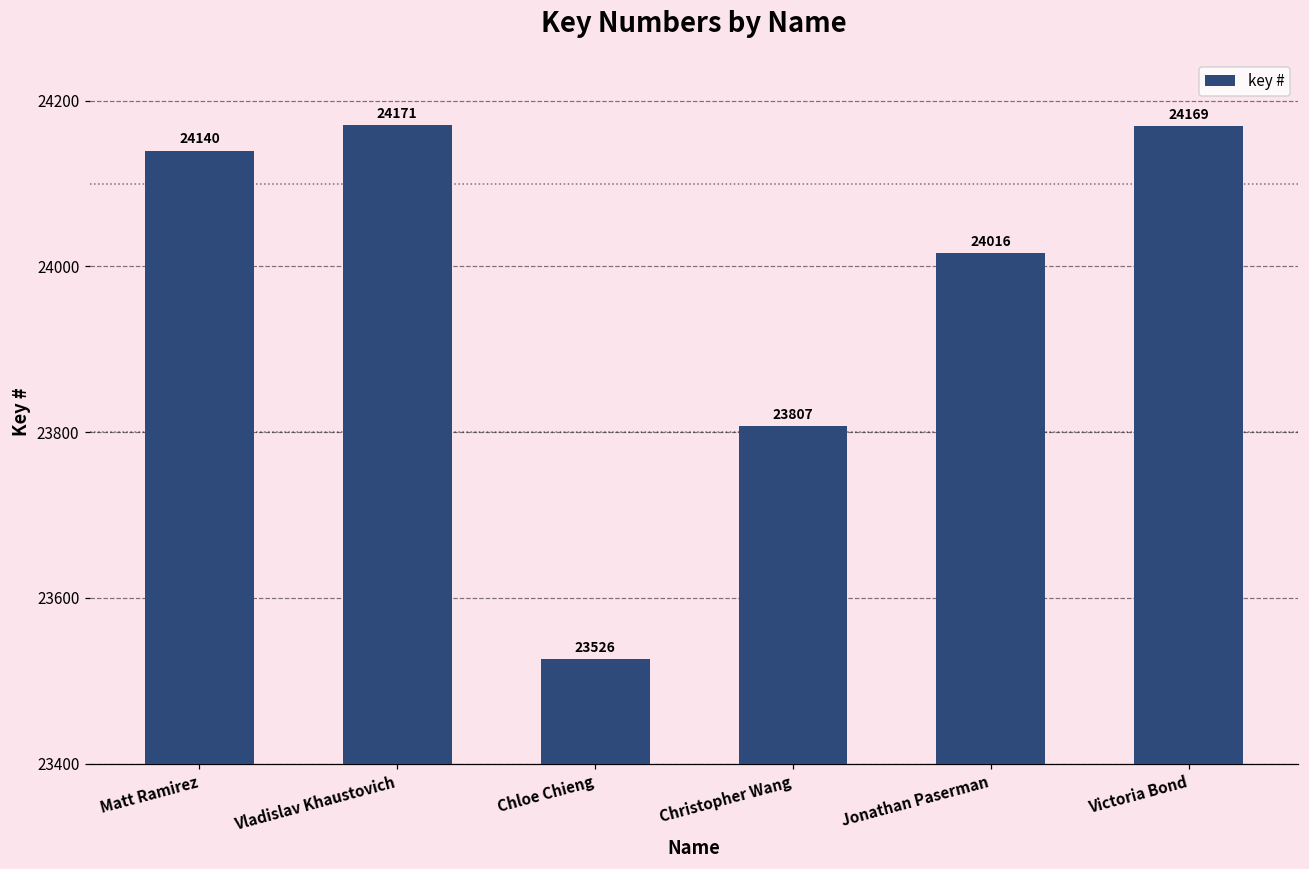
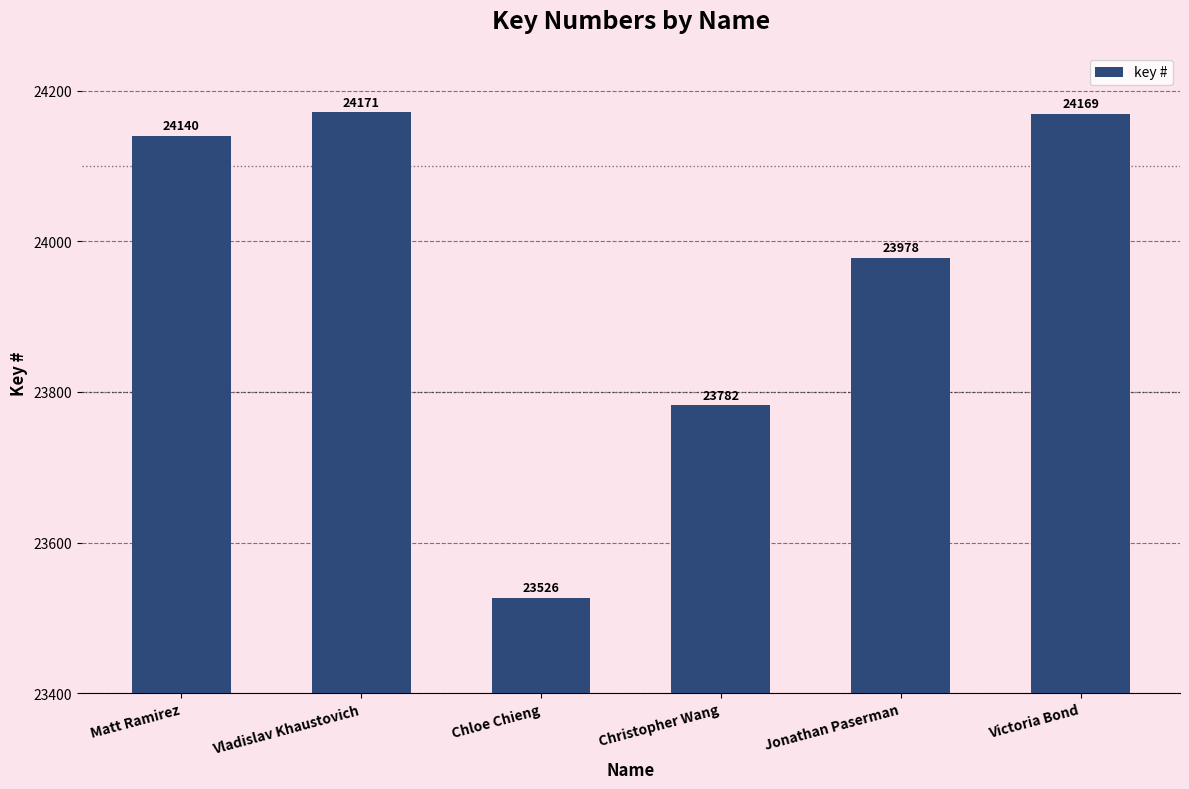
Christopher Wang: 23807 -> 23782
Jonathan Paserman: 24016 -> 23978
